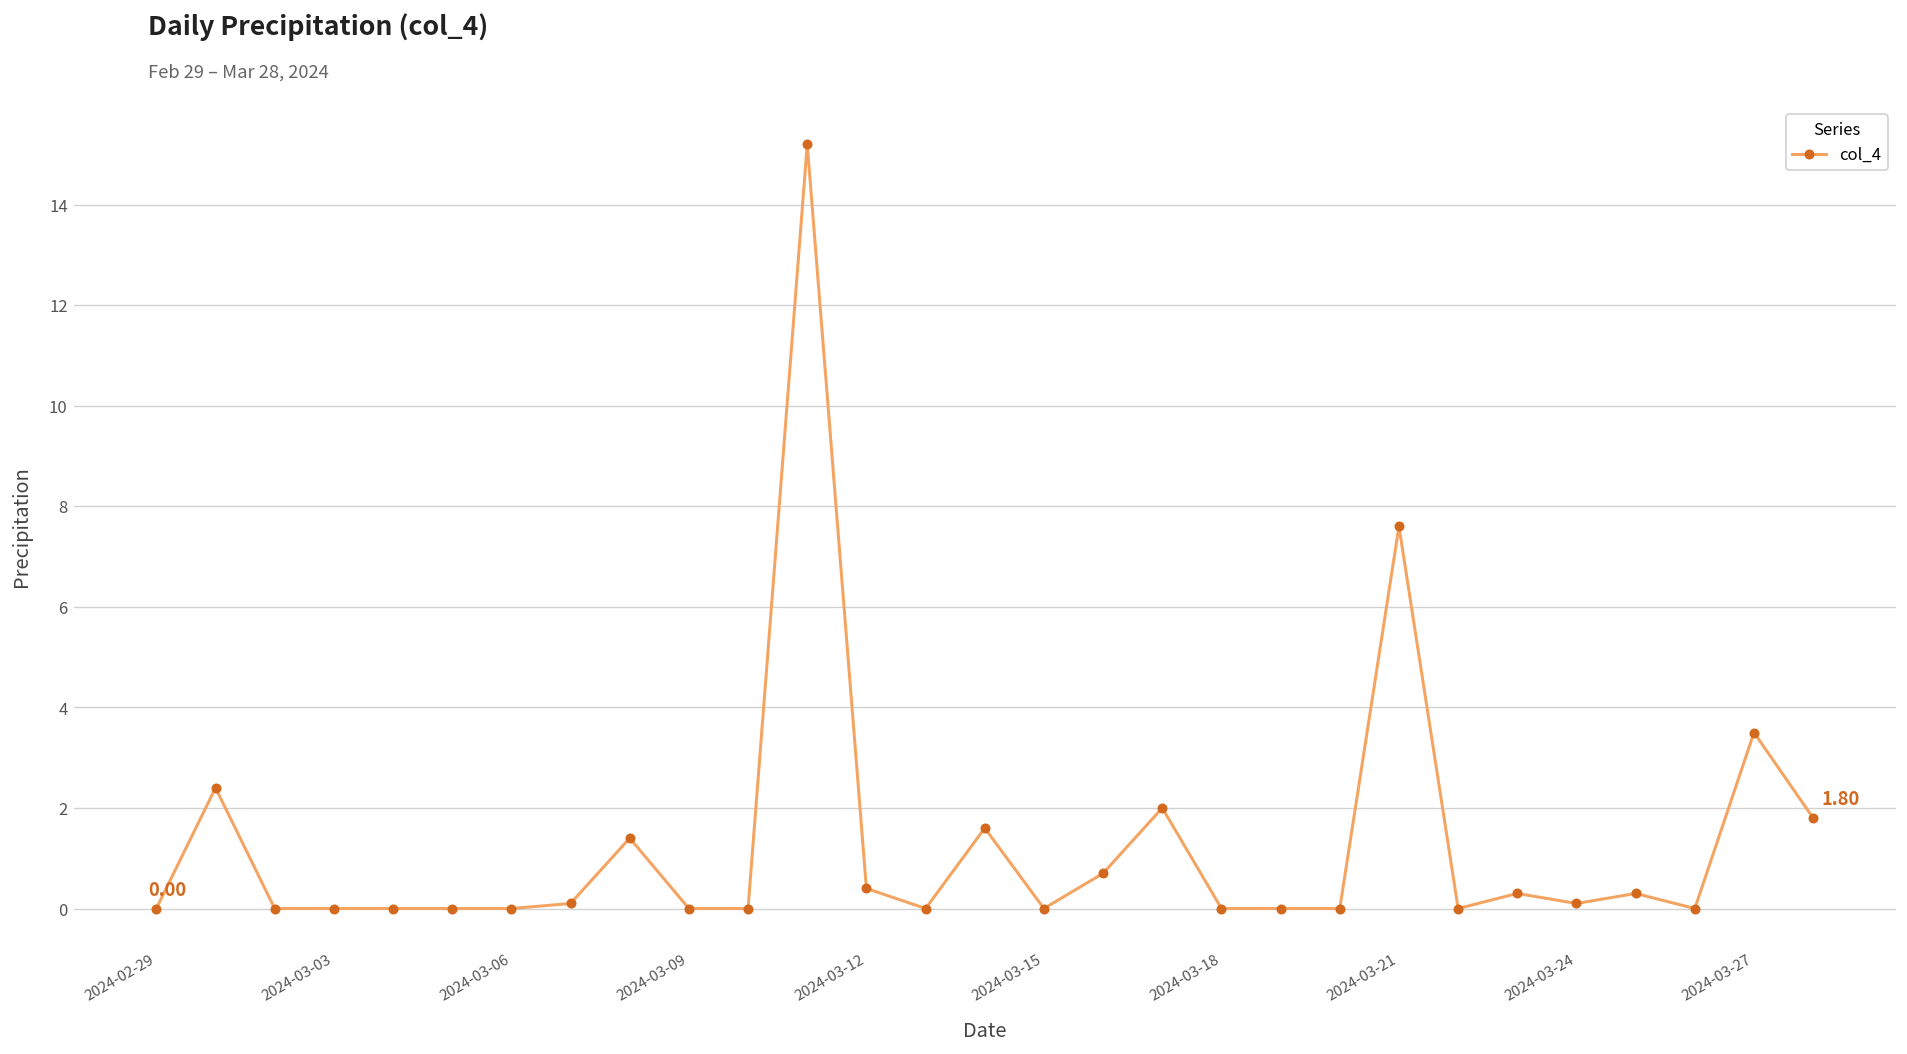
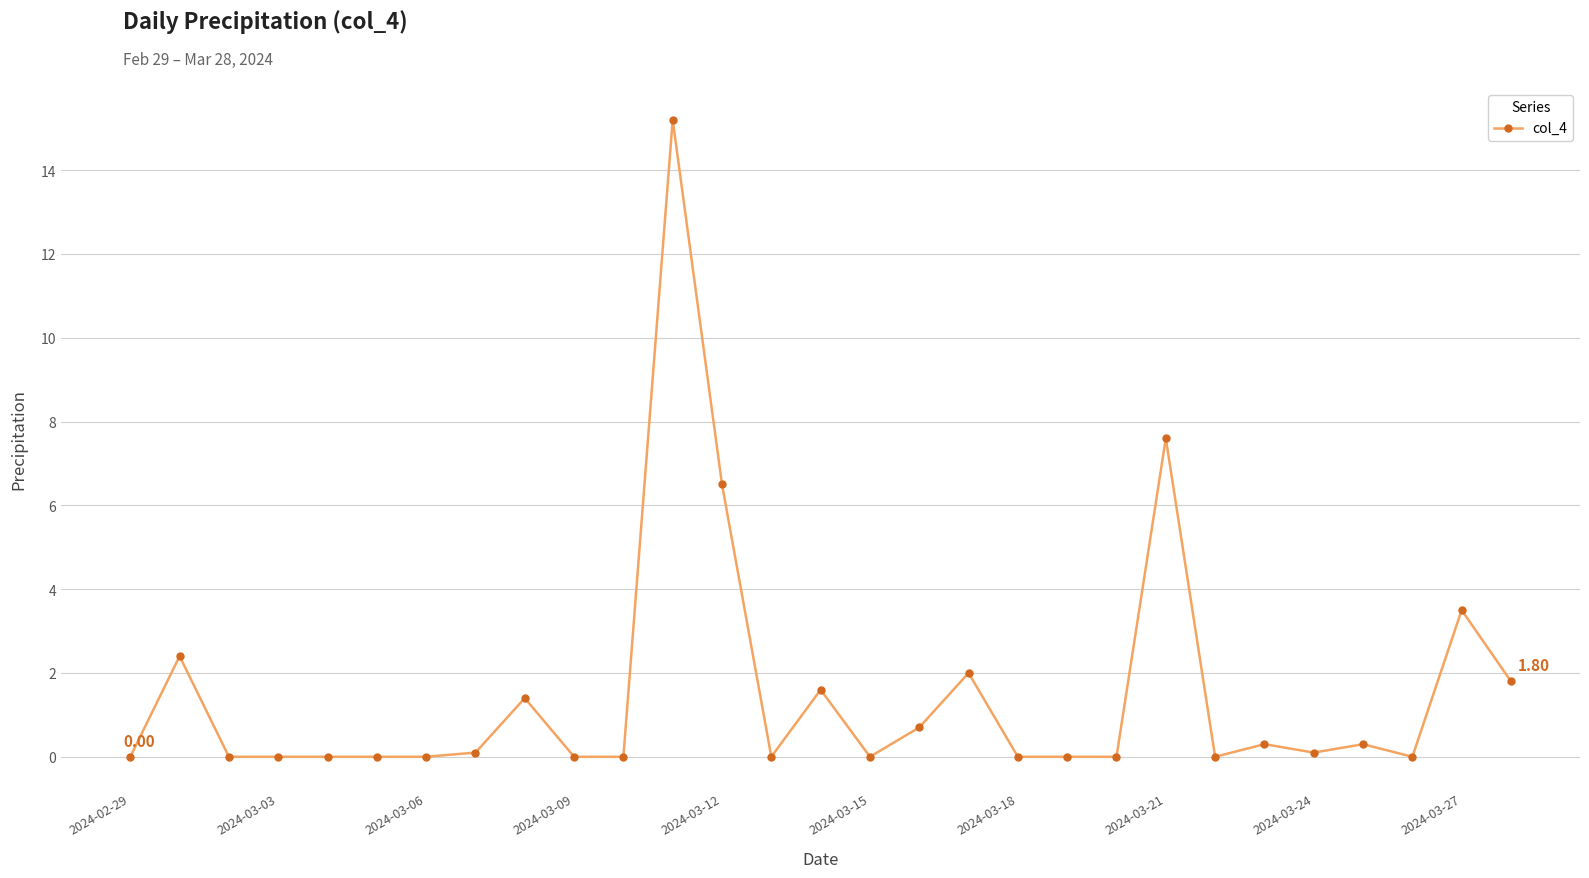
2024-03-12: 0.4 -> 6.5
